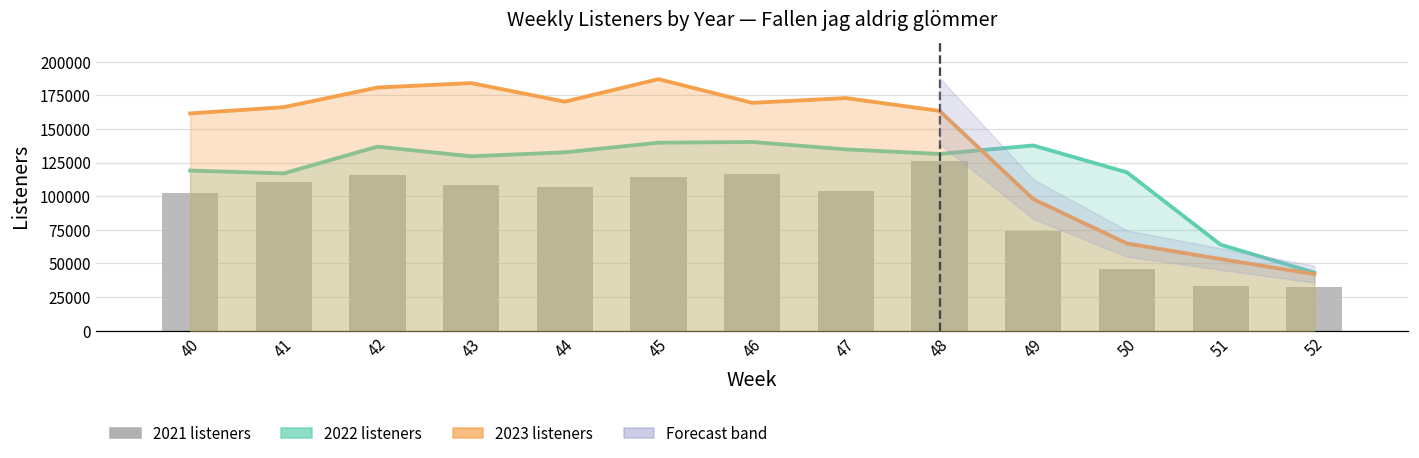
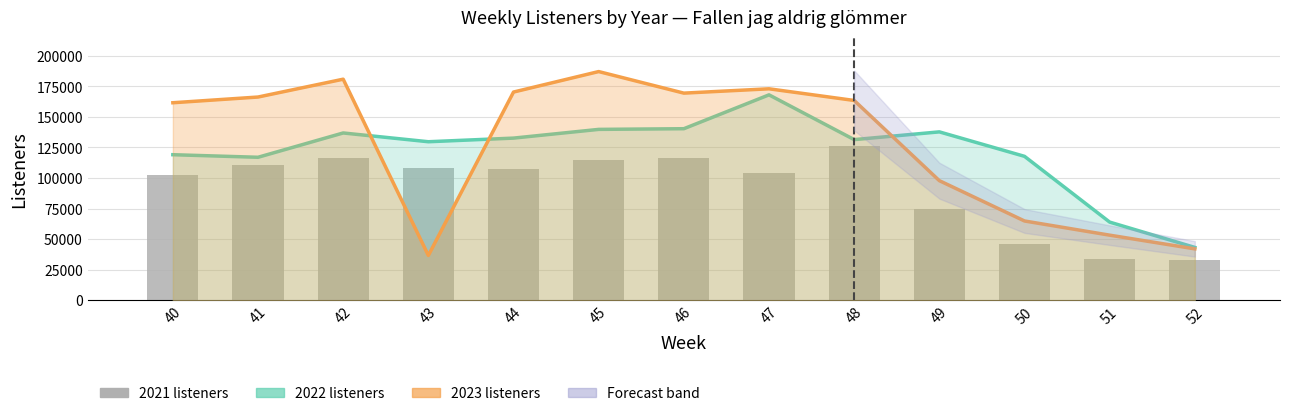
2023 listeners, 43: 184000 -> 37000
2022 listeners, 47: 135000 -> 168000
